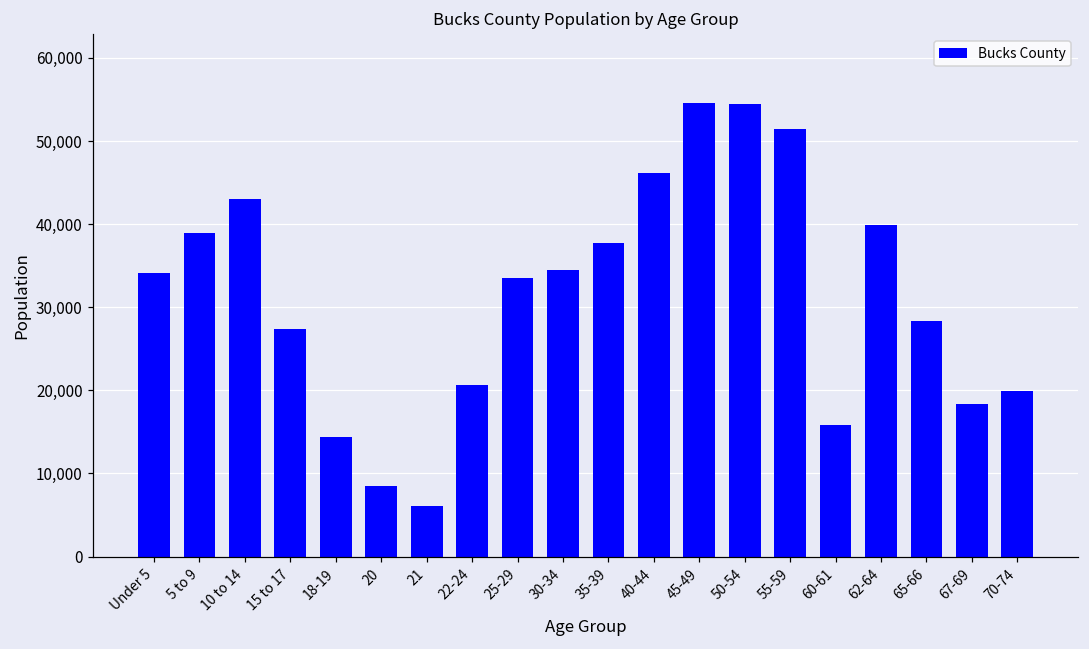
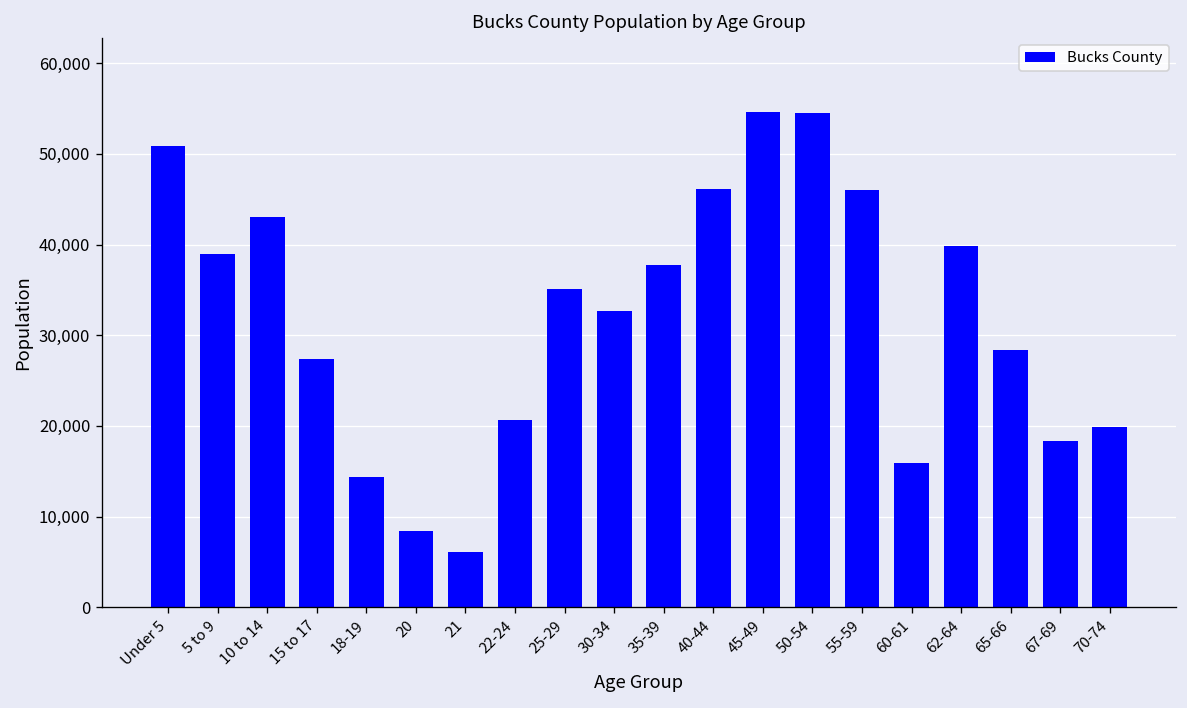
Under 5: 34,000 -> 51,000
25-29: 34,000 -> 35,000
30-34: 35,000 -> 33,000
55-59: 51,000 -> 46,000
